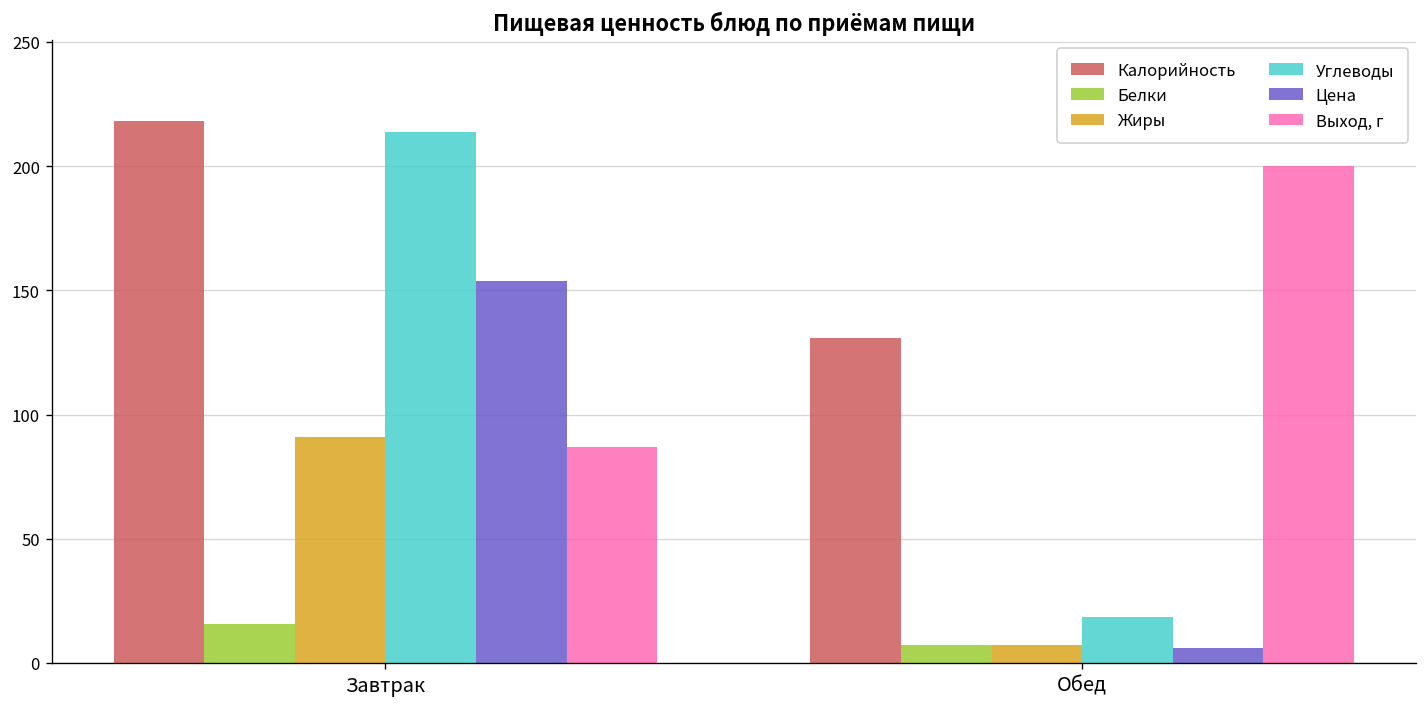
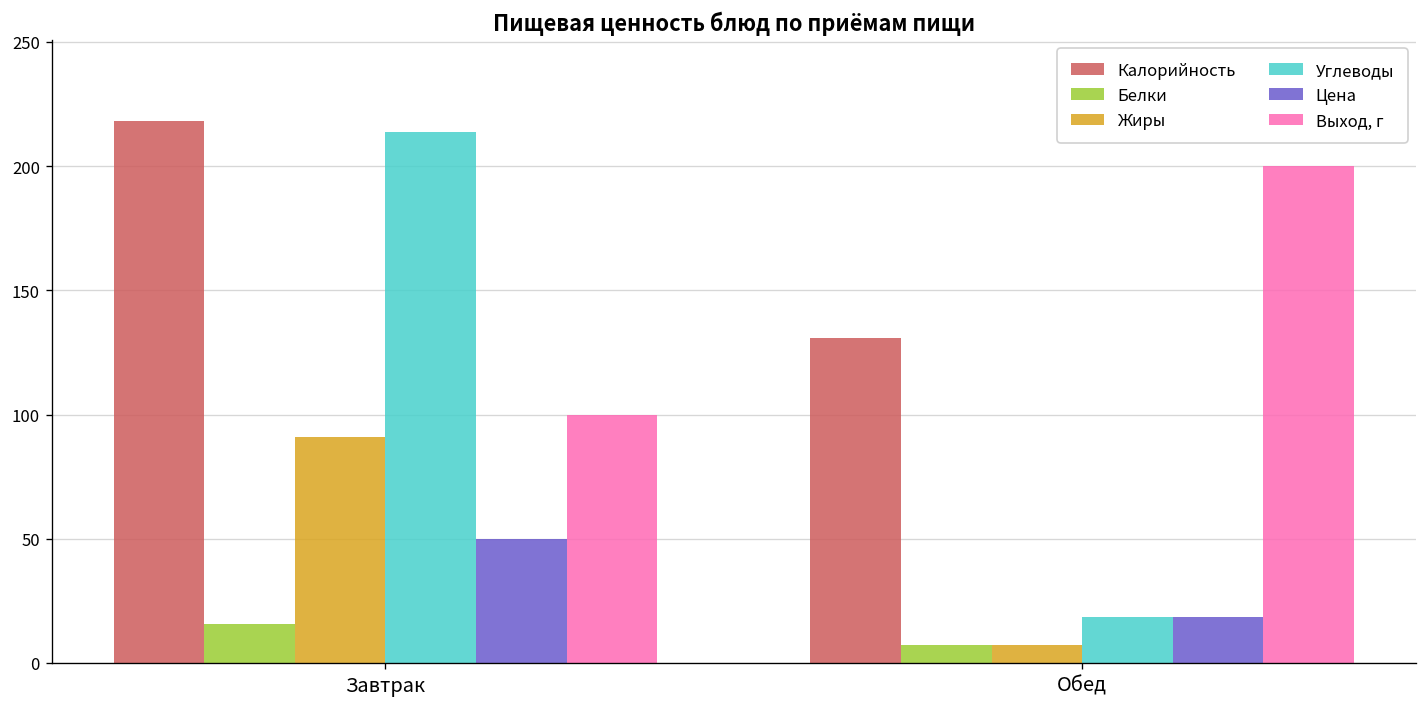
Цена, Завтрак: 154 -> 50
Выход, г, Завтрак: 87 -> 100
Цена, Обед: 6 -> 19
